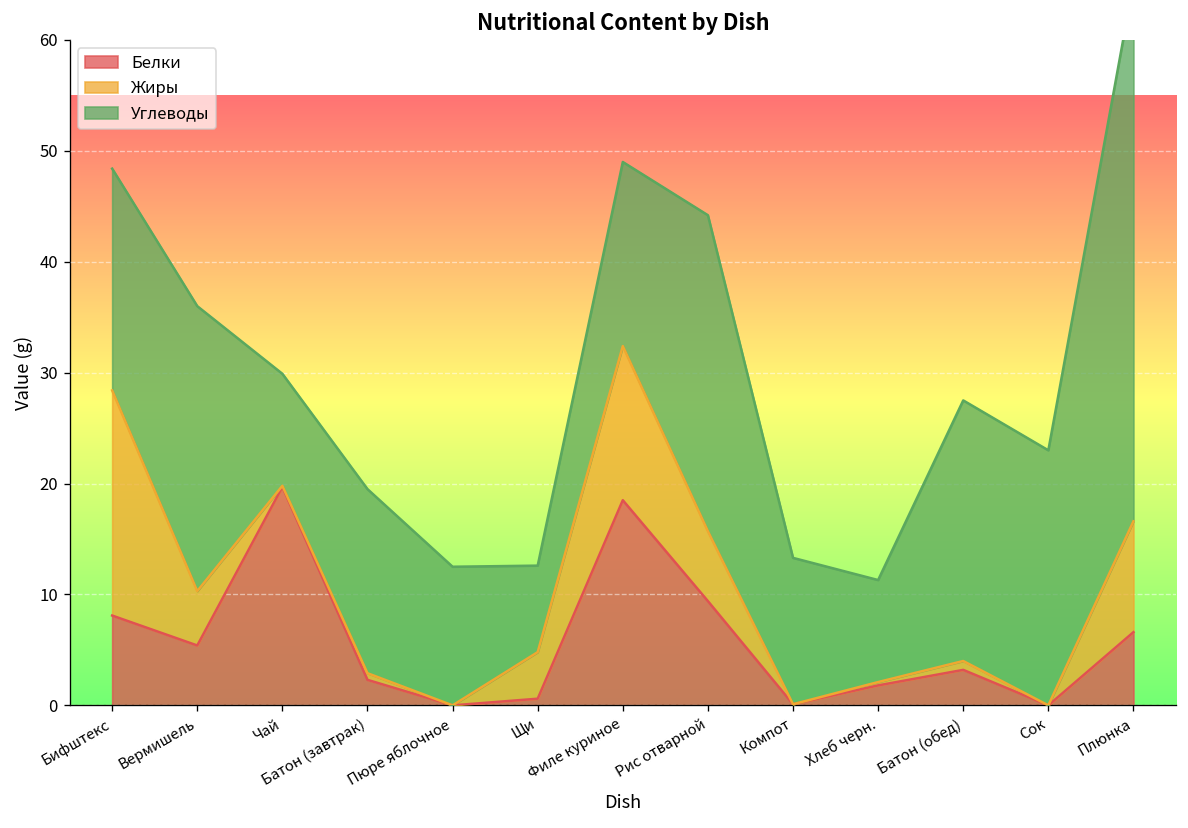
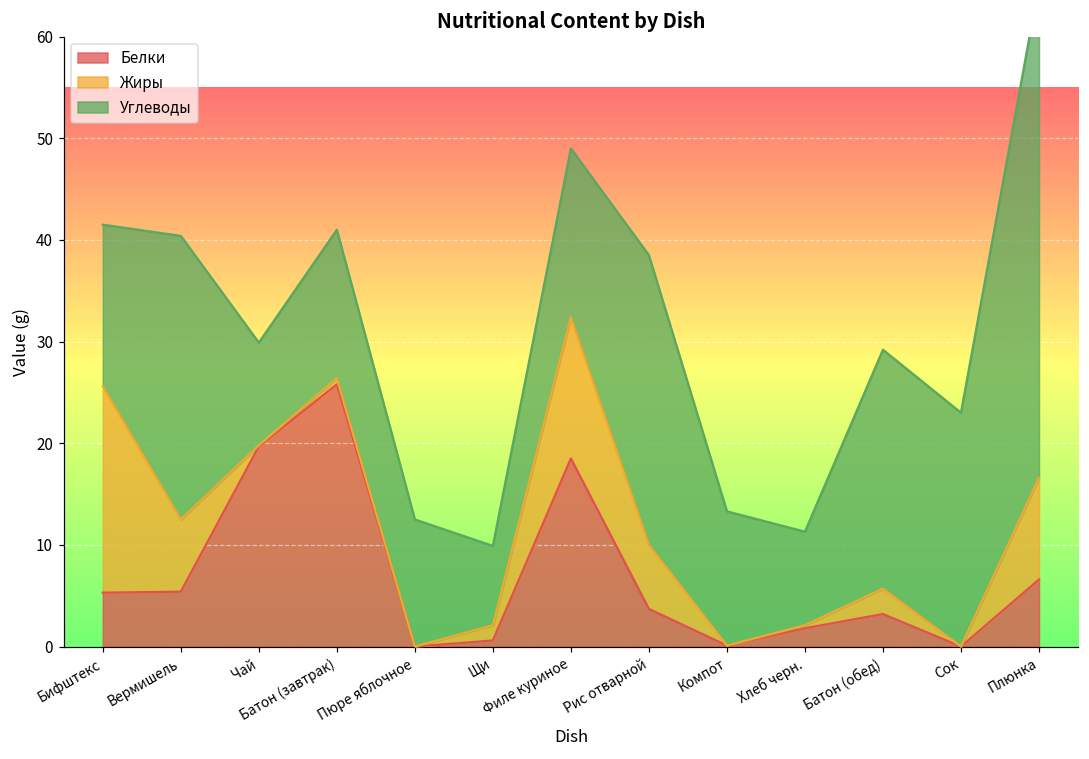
Белки, Бифштекс: 8 -> 5
Углеводы, Бифштекс: 20 -> 16
Жиры, Вермишель: 5 -> 7
Углеводы, Вермишель: 26 -> 28
Белки, Батон (завтрак): 2 -> 26
Углеводы, Батон (завтрак): 17 -> 15
Жиры, Щи: 4 -> 2
Белки, Рис отварной: 9 -> 4
Жиры, Батон (обед): 1 -> 3
